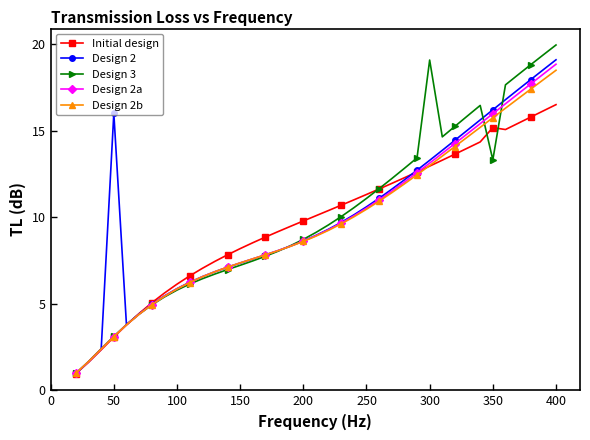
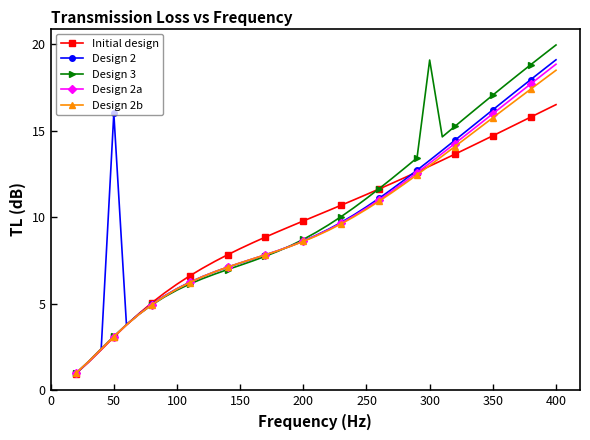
Initial design, 350: 15.2 -> 14.7
Design 3, 350: 13.3 -> 17.0
